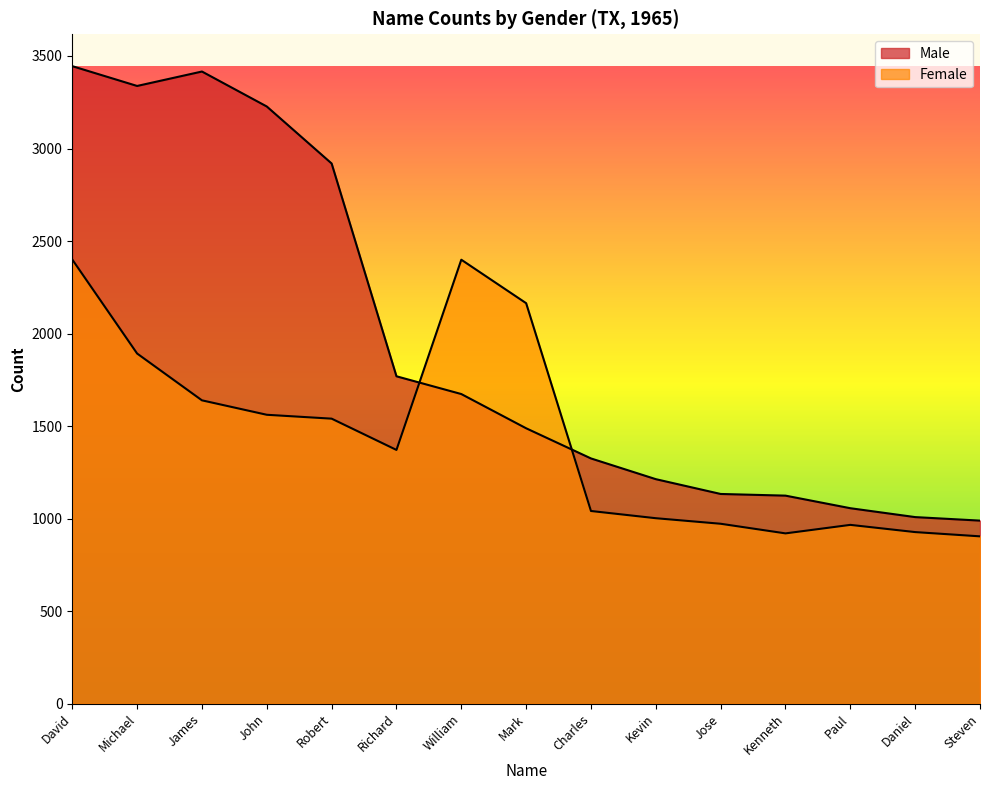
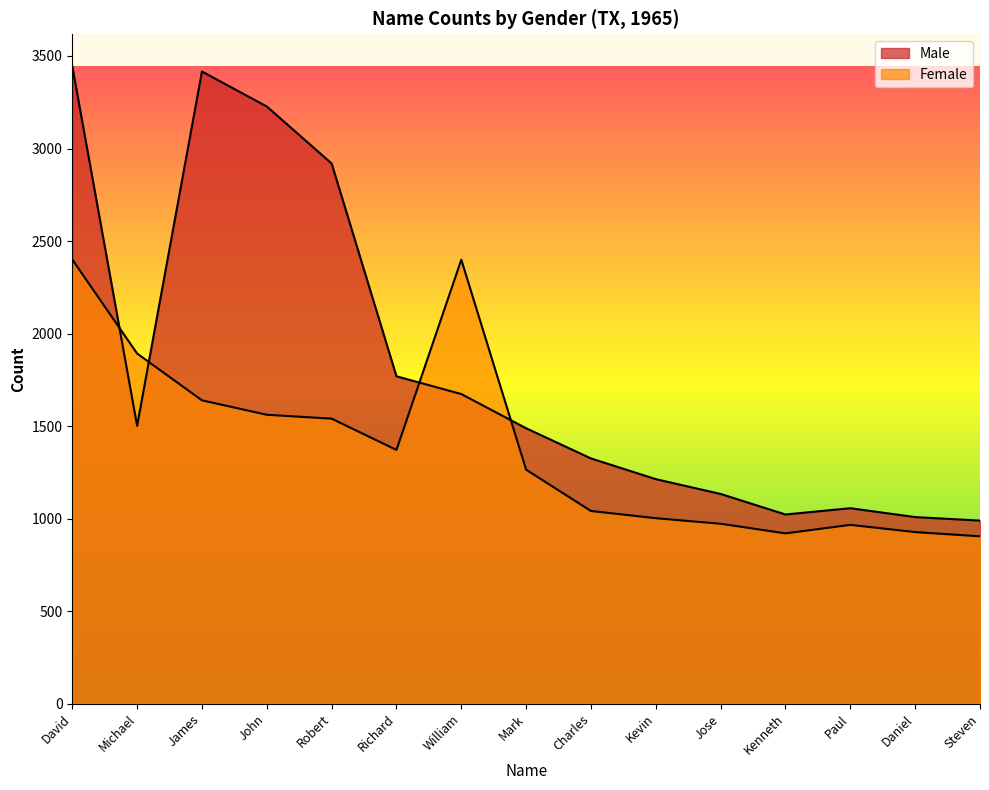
Male, Michael: 3340 -> 1500
Female, Mark: 2160 -> 1260
Male, Kenneth: 1120 -> 1020
